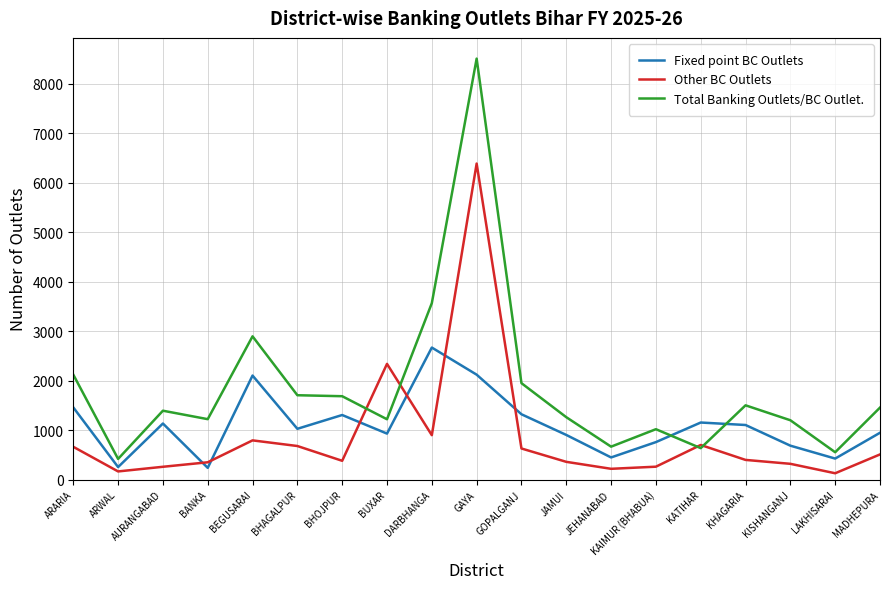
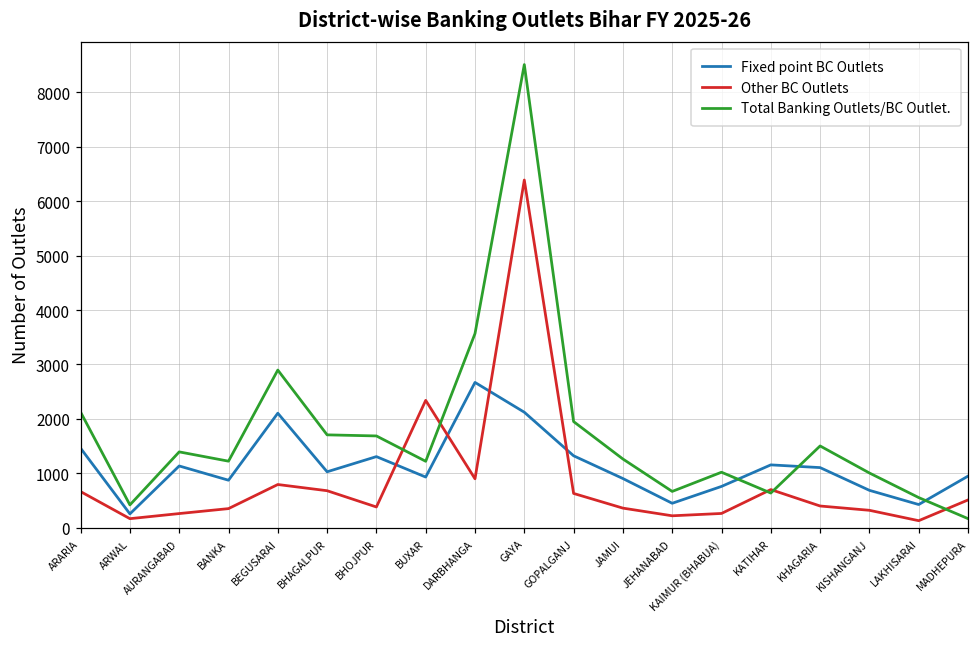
Fixed point BC Outlets, BANKA: 200 -> 900
Total Banking Outlets/BC Outlet., KISHANGANJ: 1200 -> 1000
Total Banking Outlets/BC Outlet., MADHEPURA: 1500 -> 200
